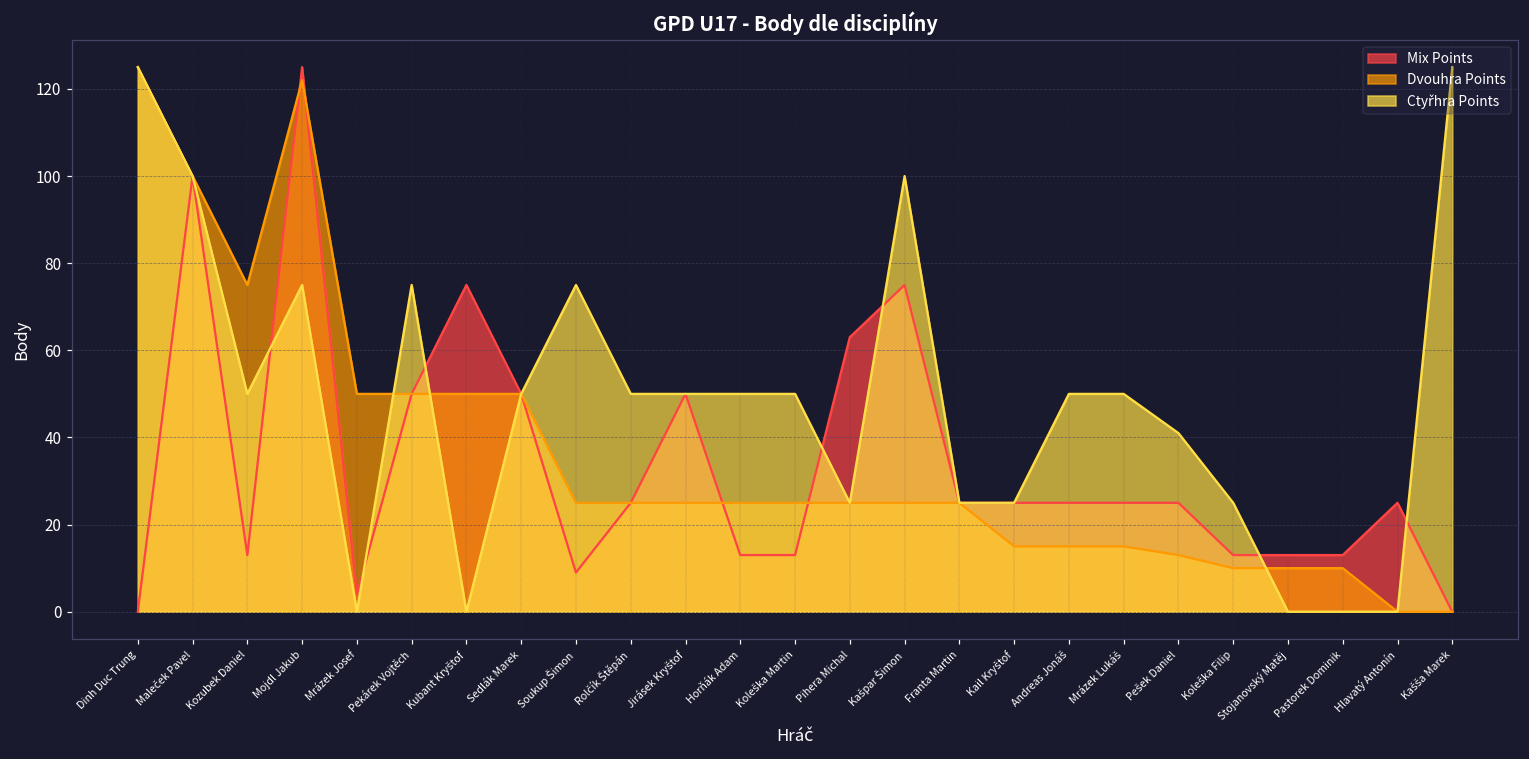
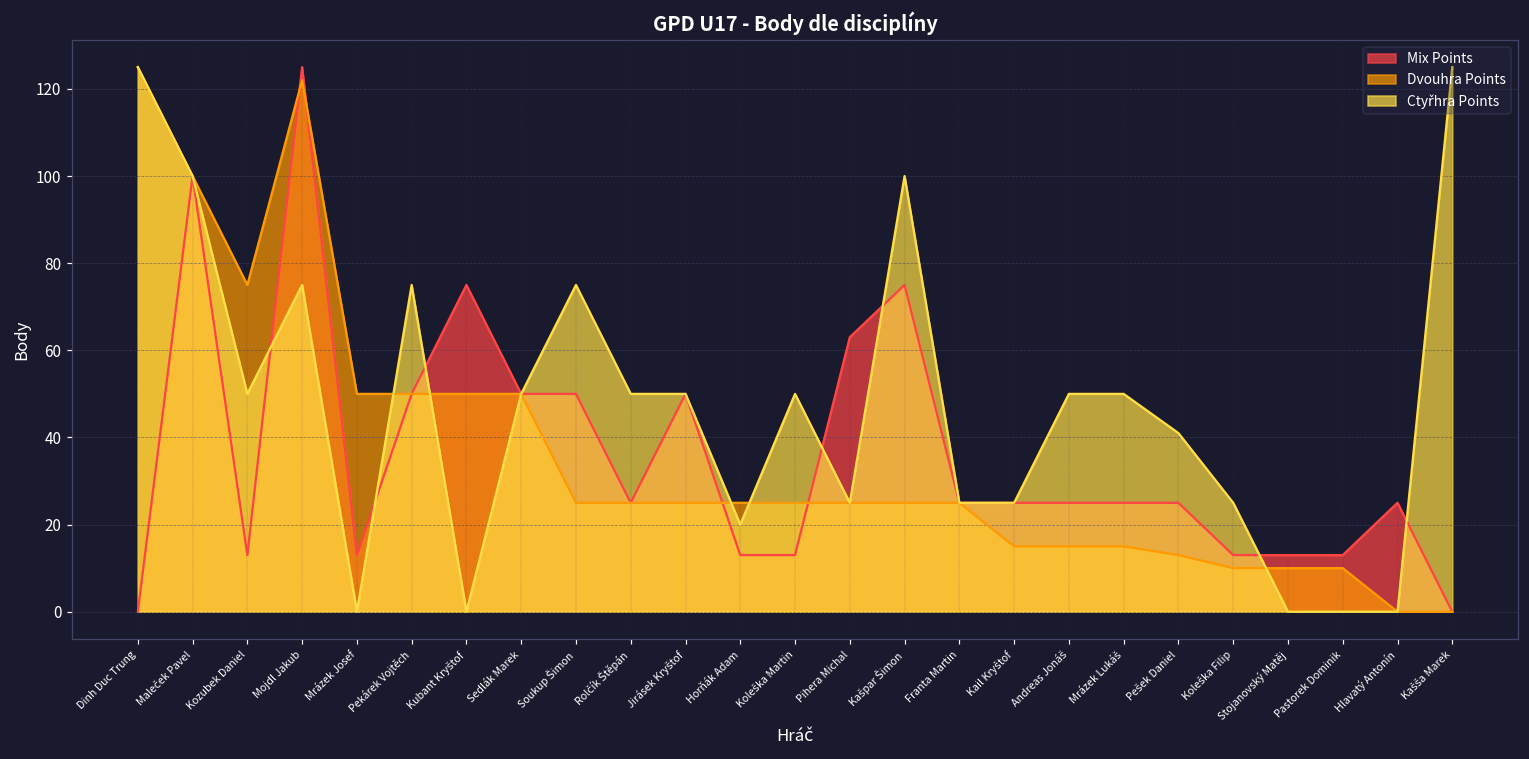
Mix Points, Mrázek Josef: 4 -> 13
Mix Points, Soukup Šimon: 9 -> 50
Ctyřhra Points, Horňák Adam: 50 -> 20
